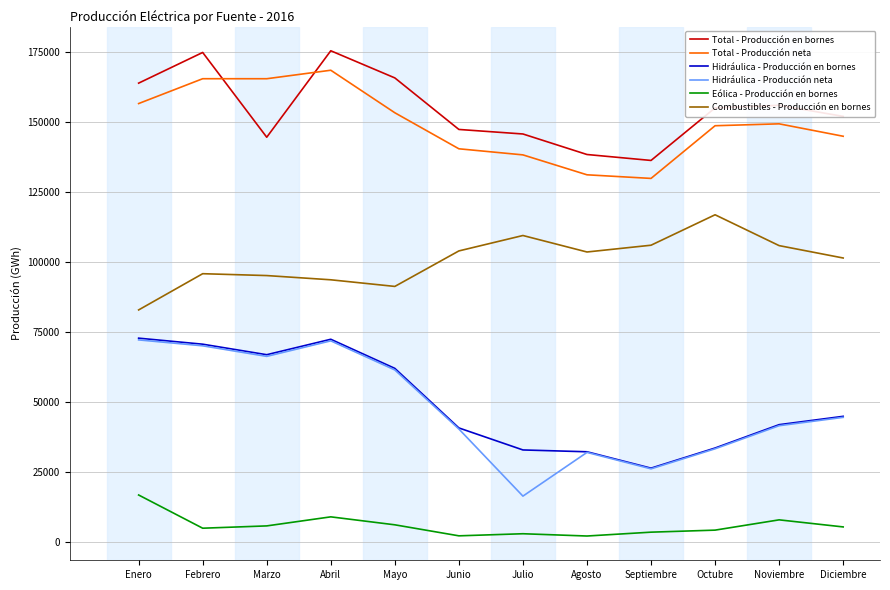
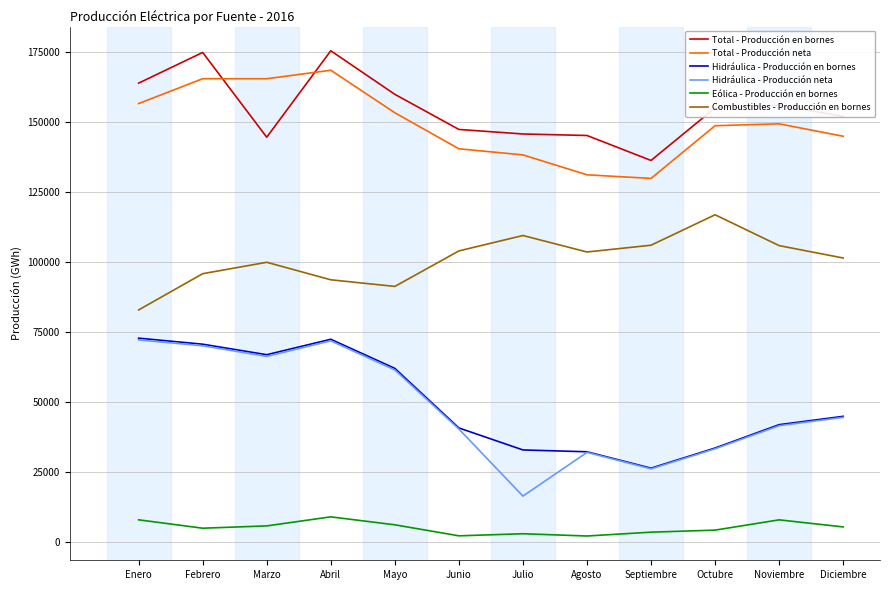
Eólica - Producción en bornes, Enero: 17000 -> 8000
Combustibles - Producción en bornes, Marzo: 95000 -> 100000
Total - Producción en bornes, Mayo: 166000 -> 160000
Total - Producción en bornes, Agosto: 138000 -> 145000
